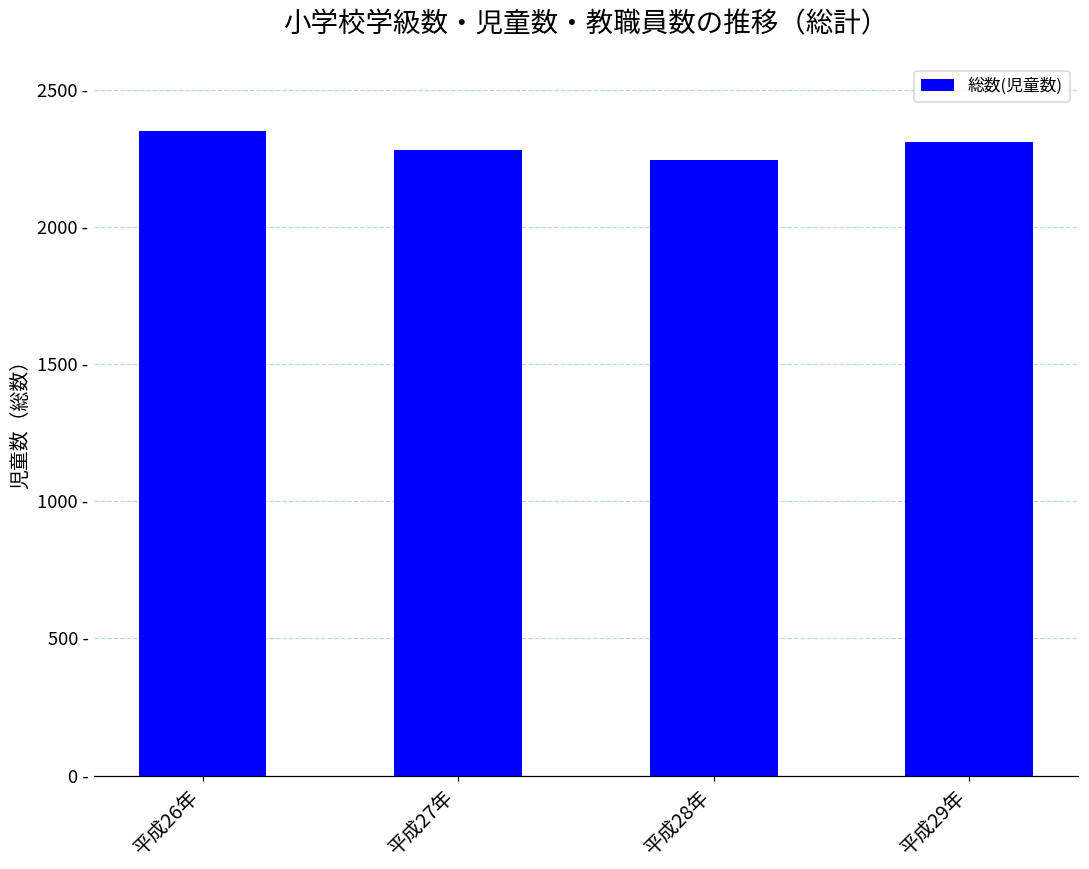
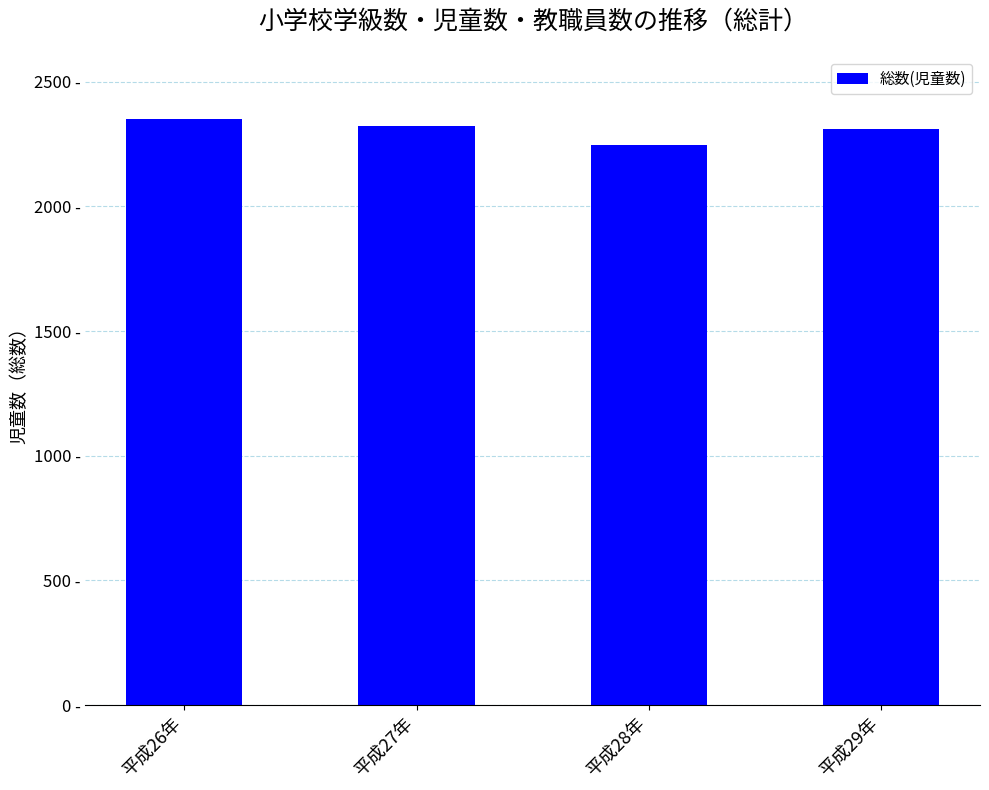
平成27年: 2280 - -> 2320 -
